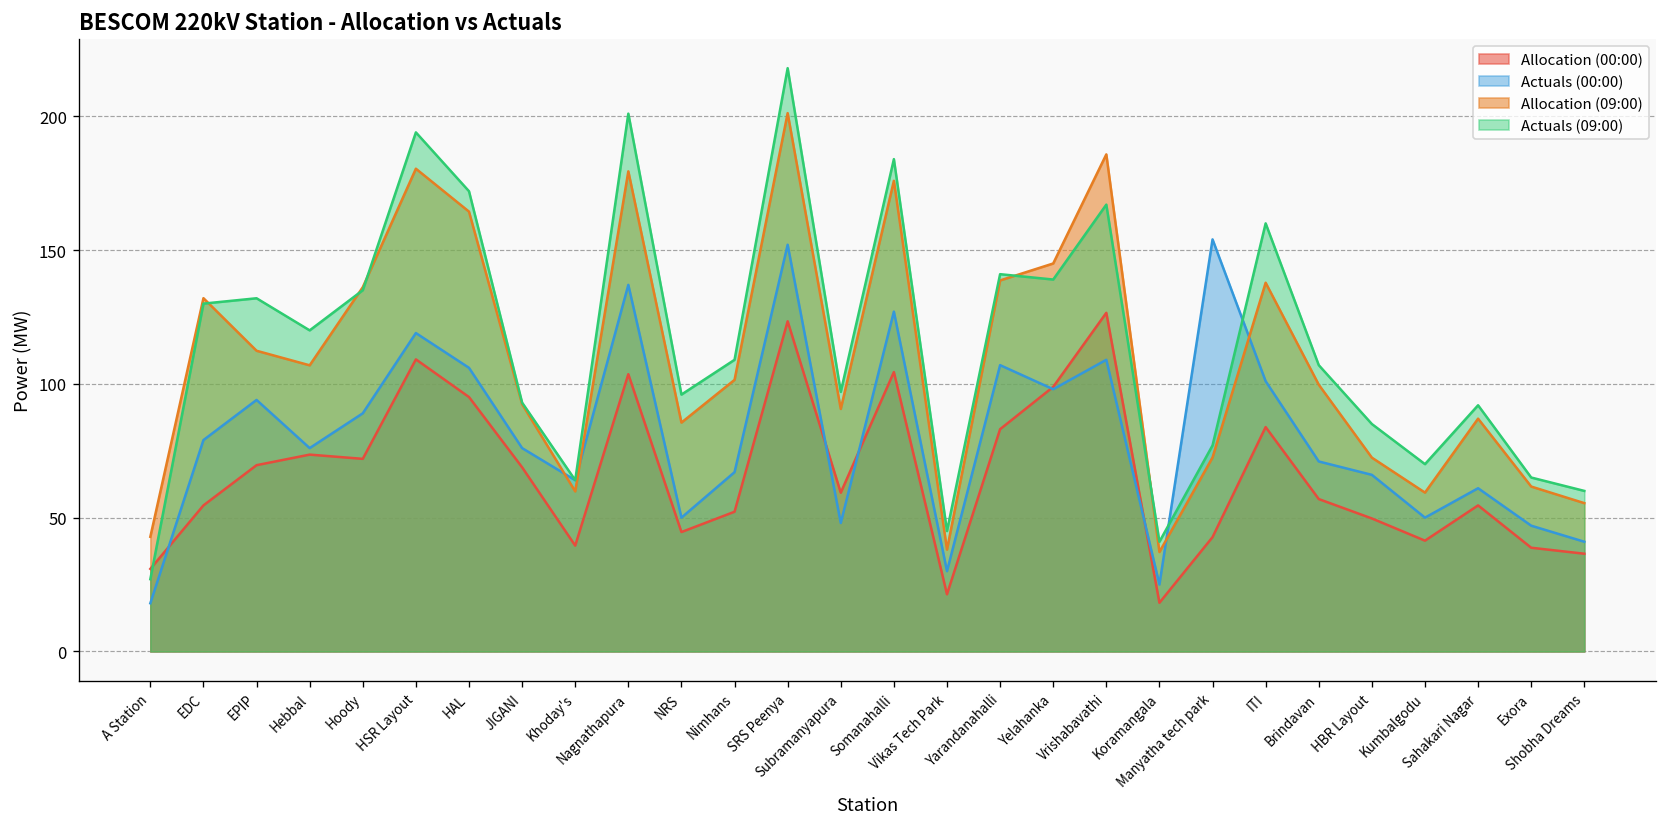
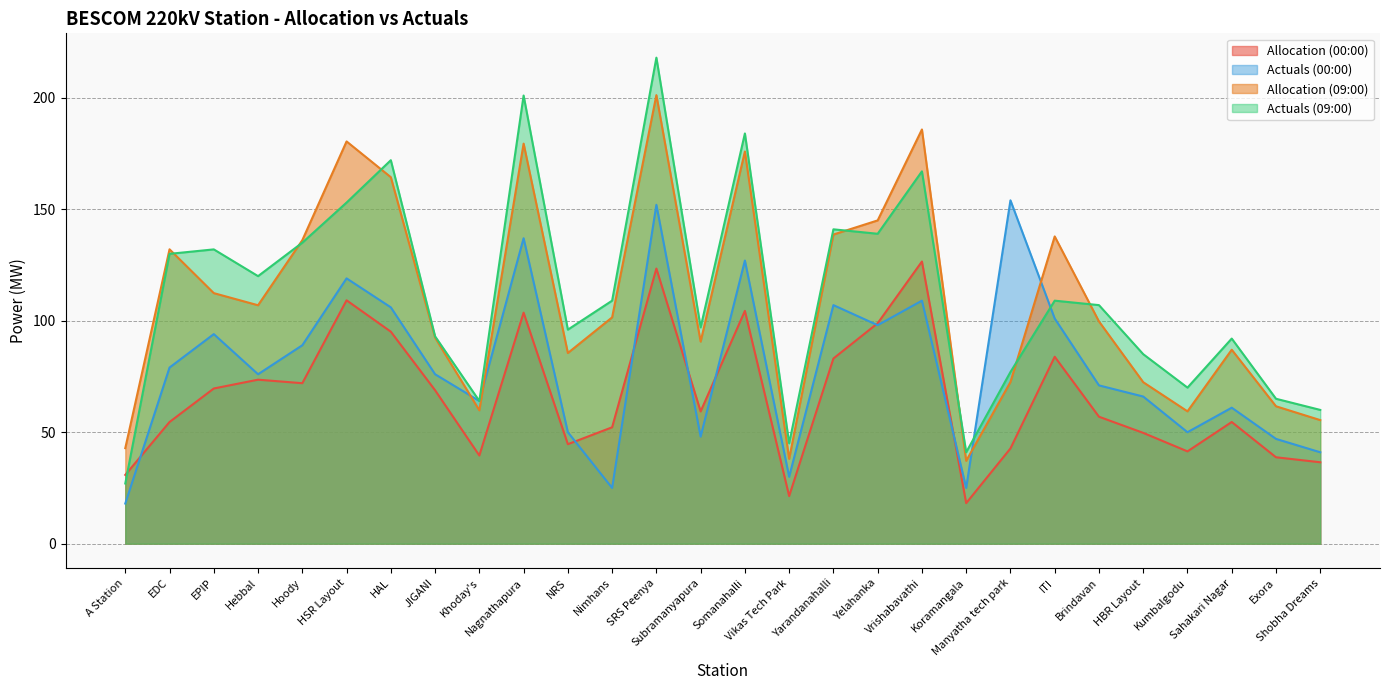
Actuals (09:00), HSR Layout: 194 -> 153
Actuals (00:00), Nimhans: 67 -> 25
Actuals (09:00), ITI: 160 -> 109
